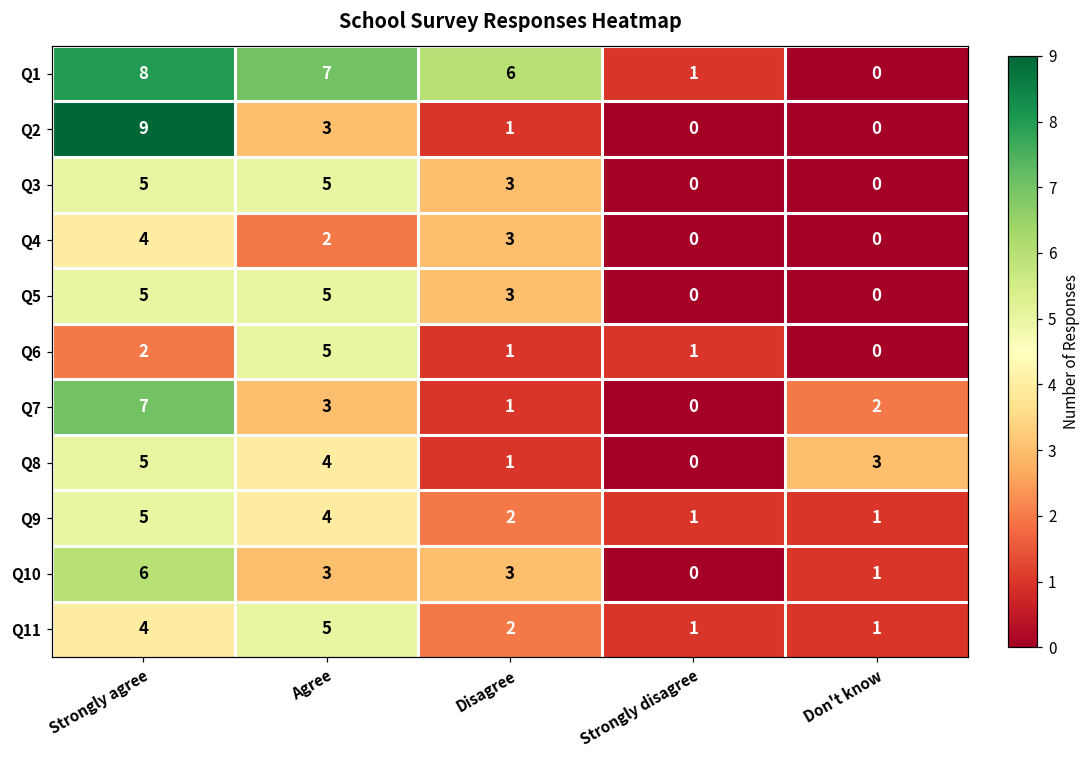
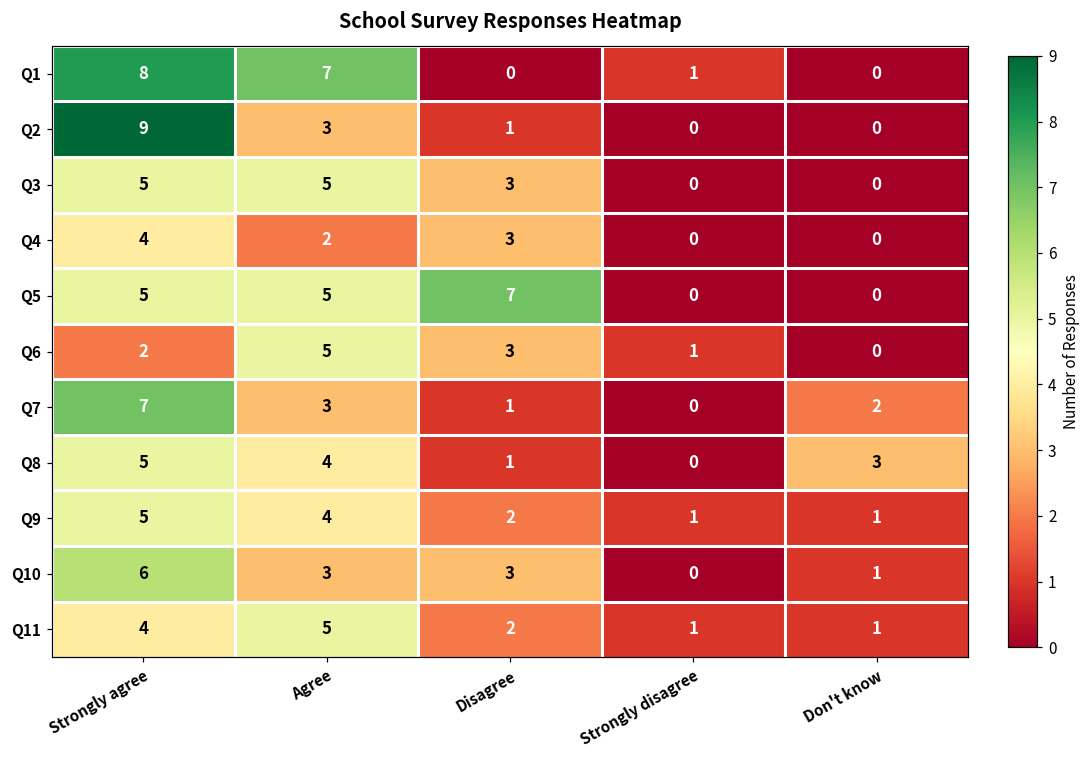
Q1, Disagree: 6 -> 0
Q5, Disagree: 3 -> 7
Q6, Disagree: 1 -> 3
